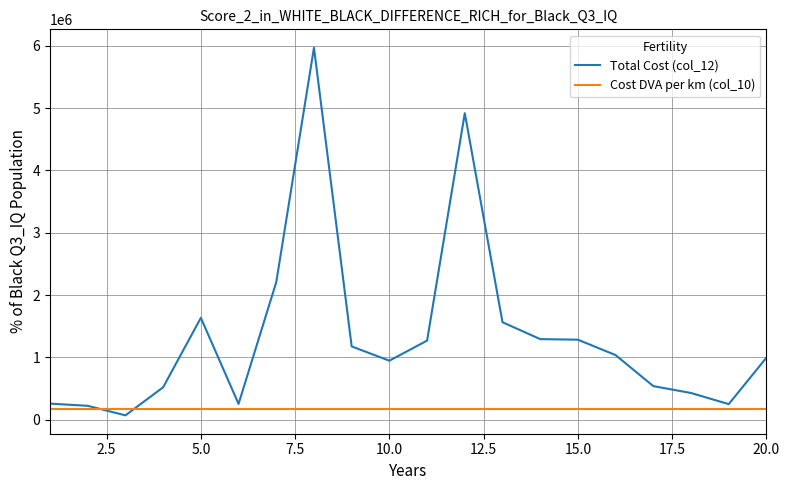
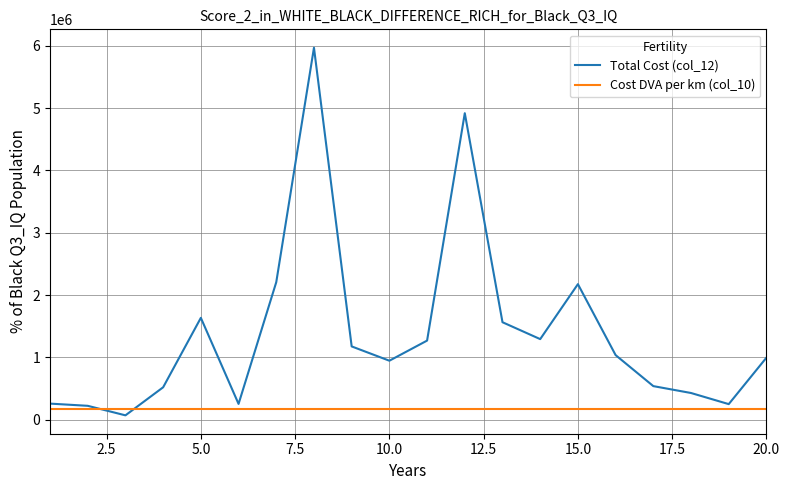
Total Cost (col_12), 15.0: 1300000 -> 2200000
